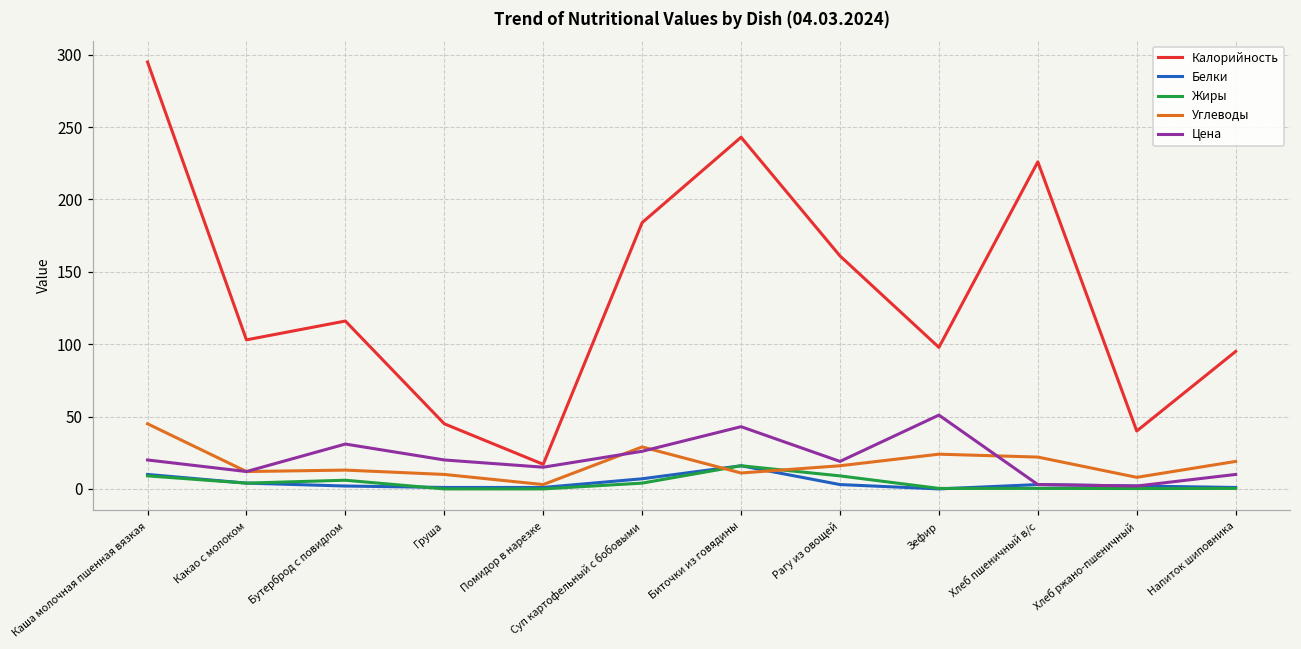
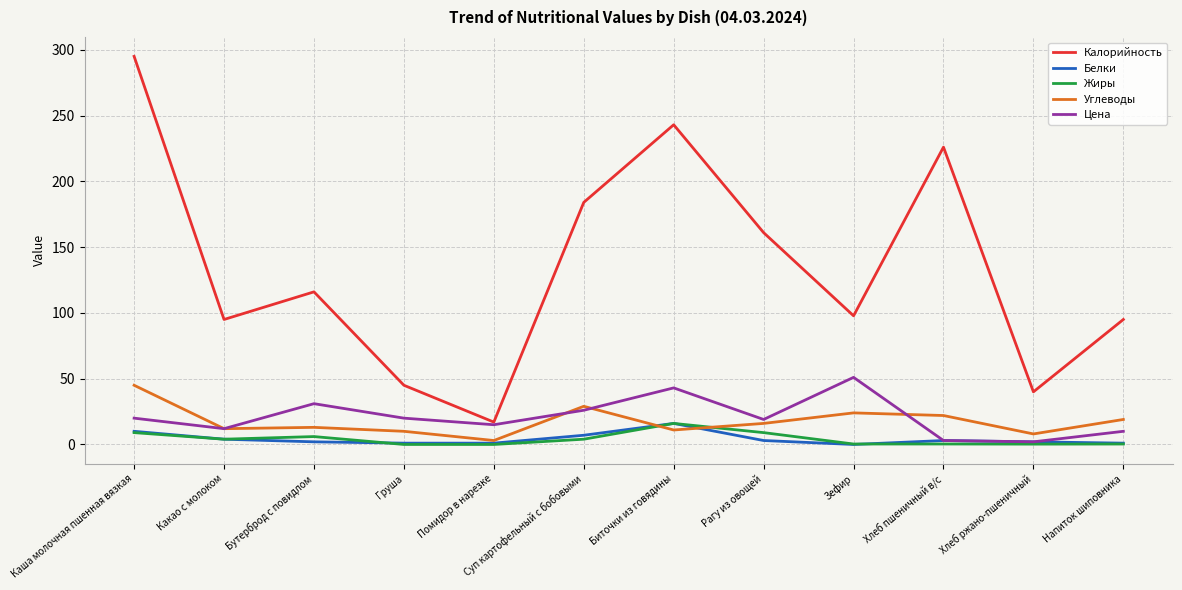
Калорийность, Какао с молоком: 103 -> 95
